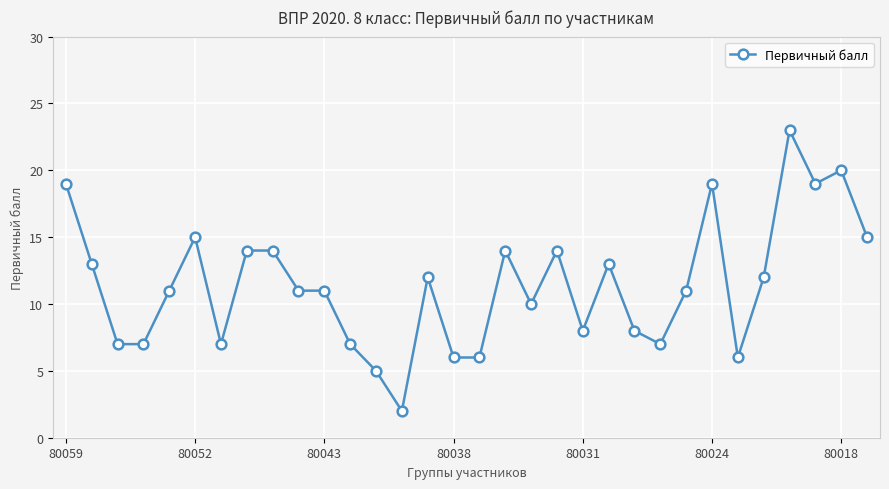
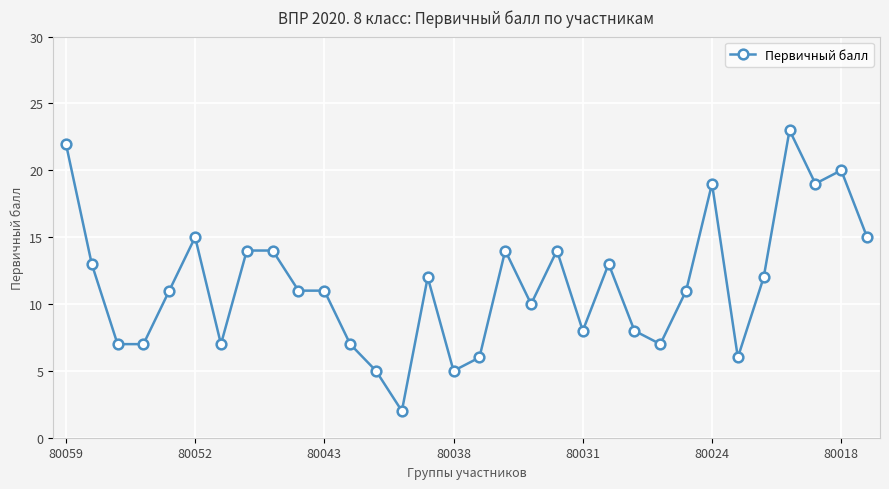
80059: 19 -> 22
80038: 6 -> 5
